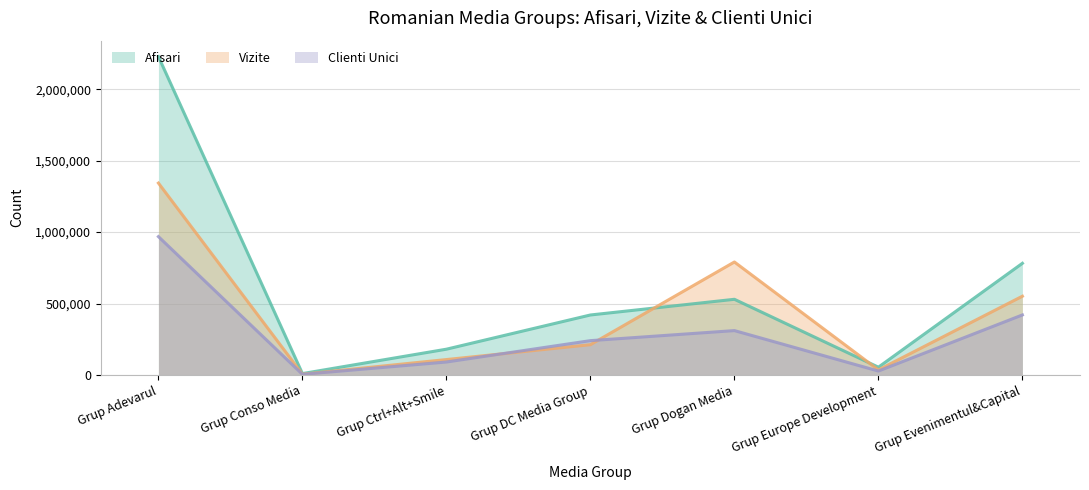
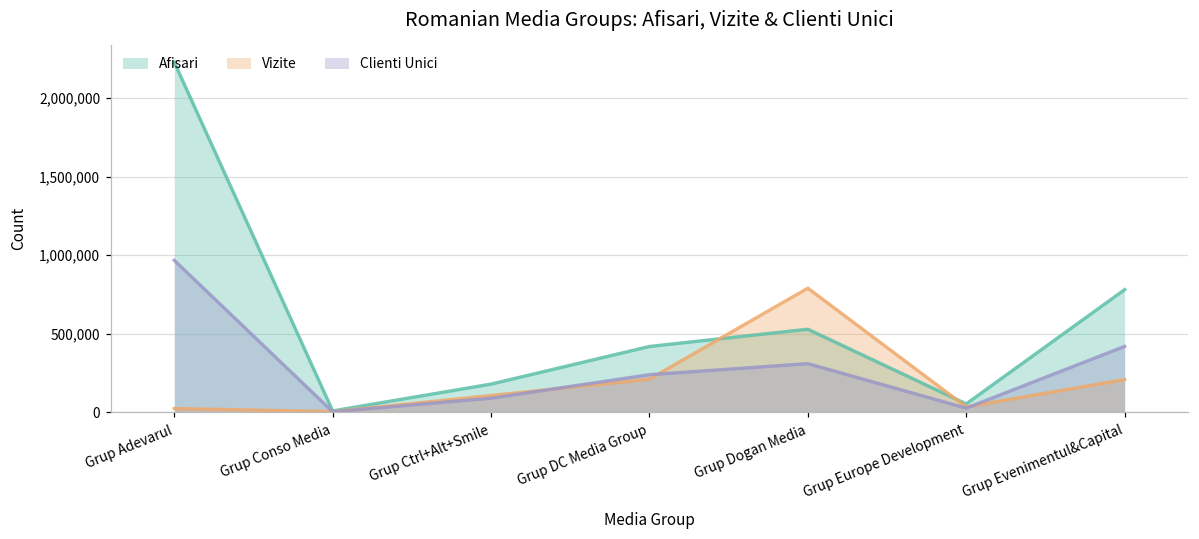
Vizite, Grup Adevarul: 1,340,000 -> 20,000
Vizite, Grup Evenimentul&Capital: 550,000 -> 210,000
